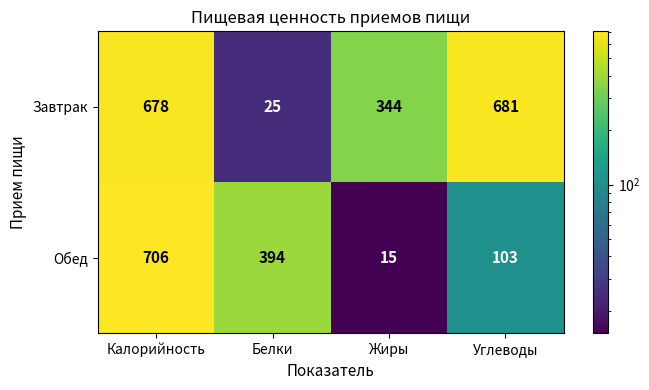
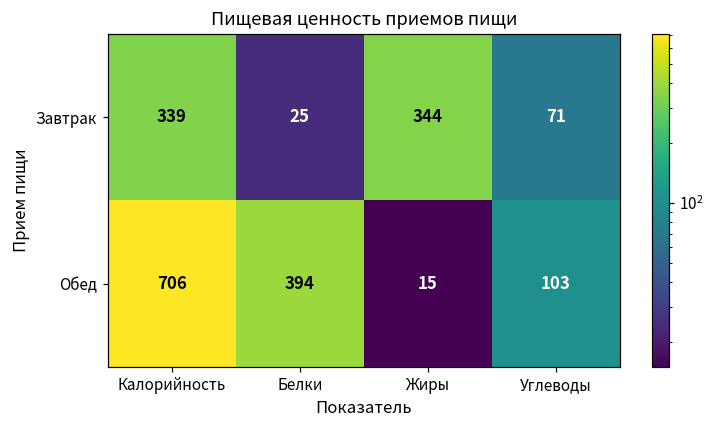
Завтрак, Калорийность: 678 -> 339
Завтрак, Углеводы: 681 -> 71
